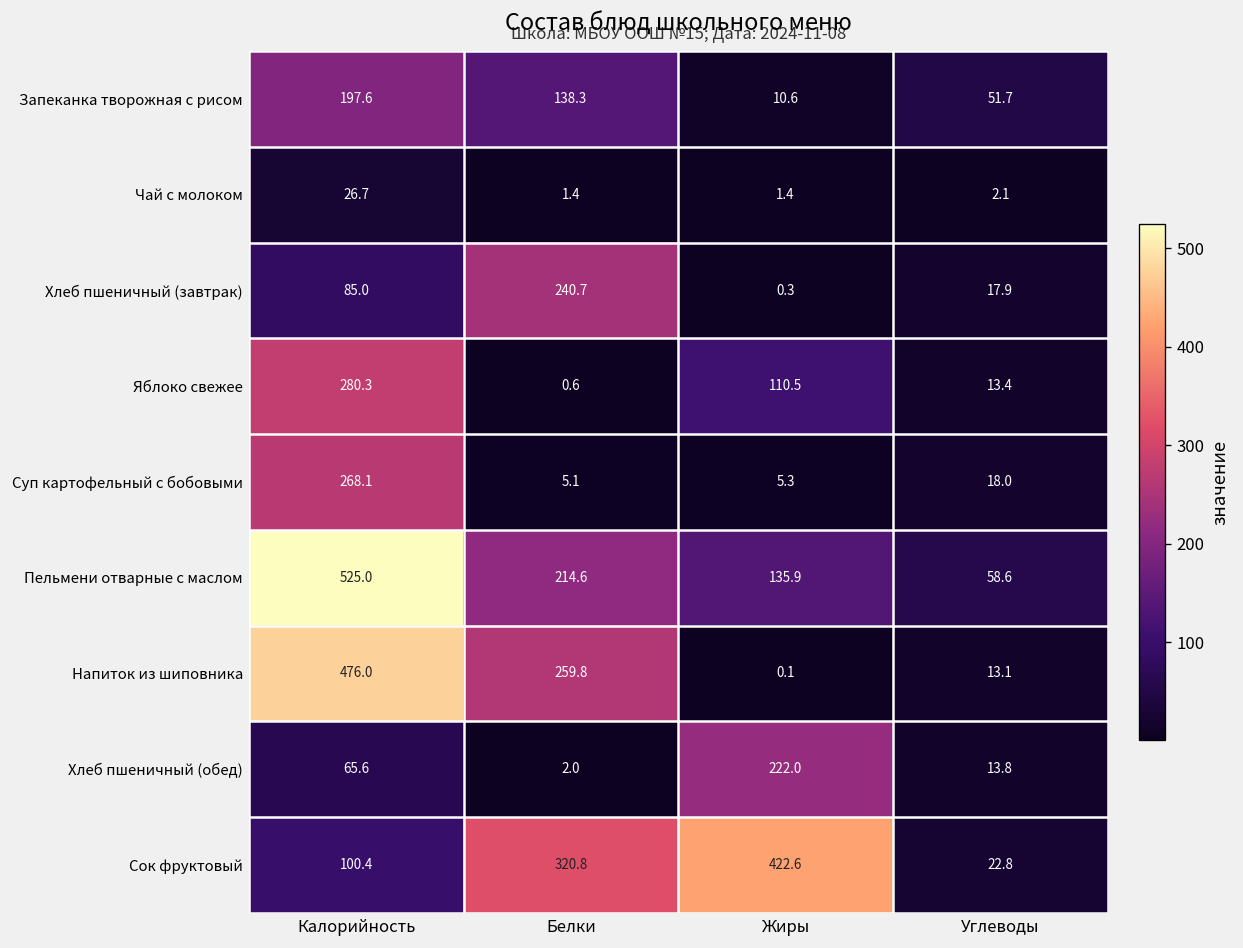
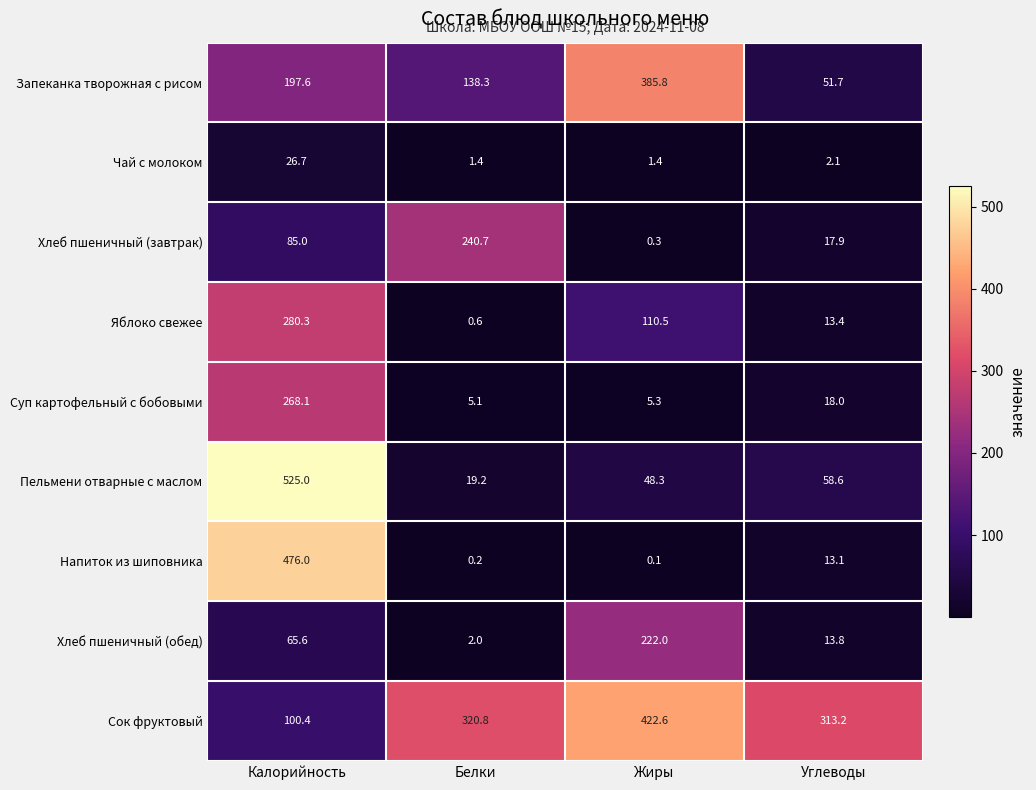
Запеканка творожная с рисом, Жиры: 10.6 -> 385.8
Пельмени отварные с маслом, Белки: 214.6 -> 19.2
Пельмени отварные с маслом, Жиры: 135.9 -> 48.3
Напиток из шиповника, Белки: 259.8 -> 0.2
Сок фруктовый, Углеводы: 22.8 -> 313.2
